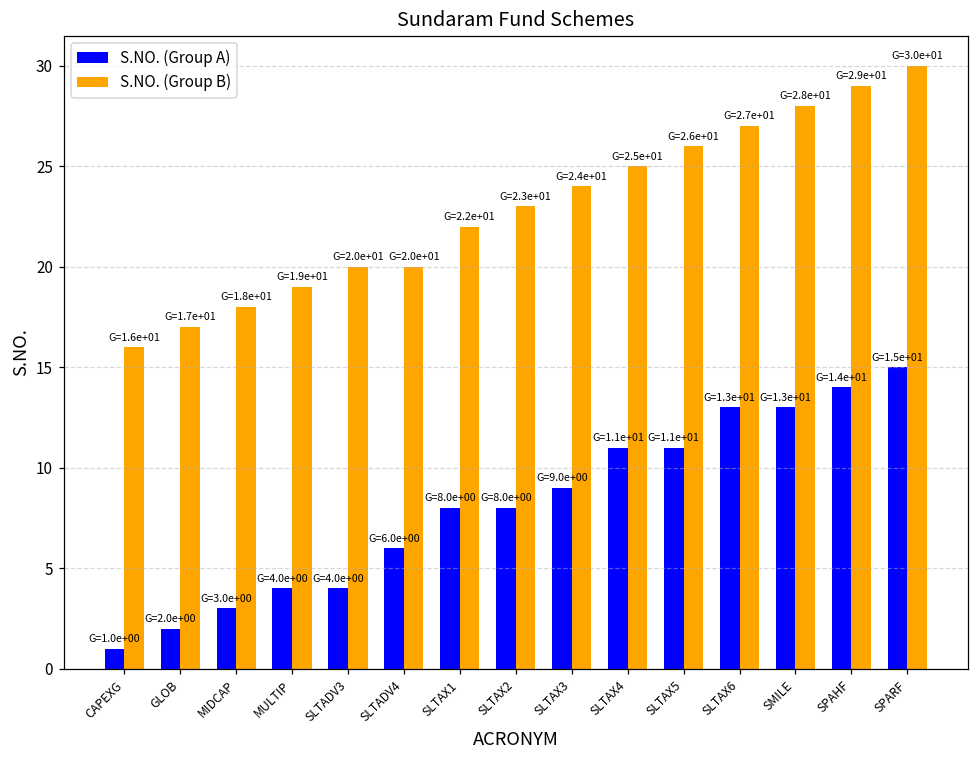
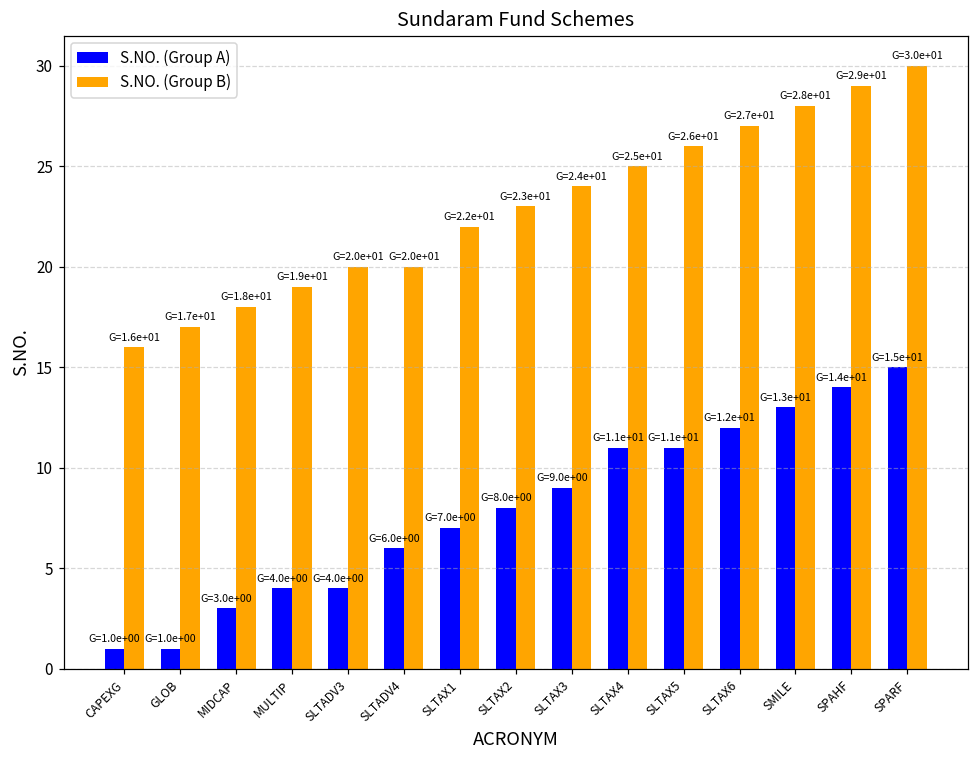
S.NO. (Group A), GLOB: 2.0e+00 -> 1.0e+00
S.NO. (Group A), SLTAX1: 8.0e+00 -> 7.0e+00
S.NO. (Group A), SLTAX6: 1.3e+01 -> 1.2e+01
